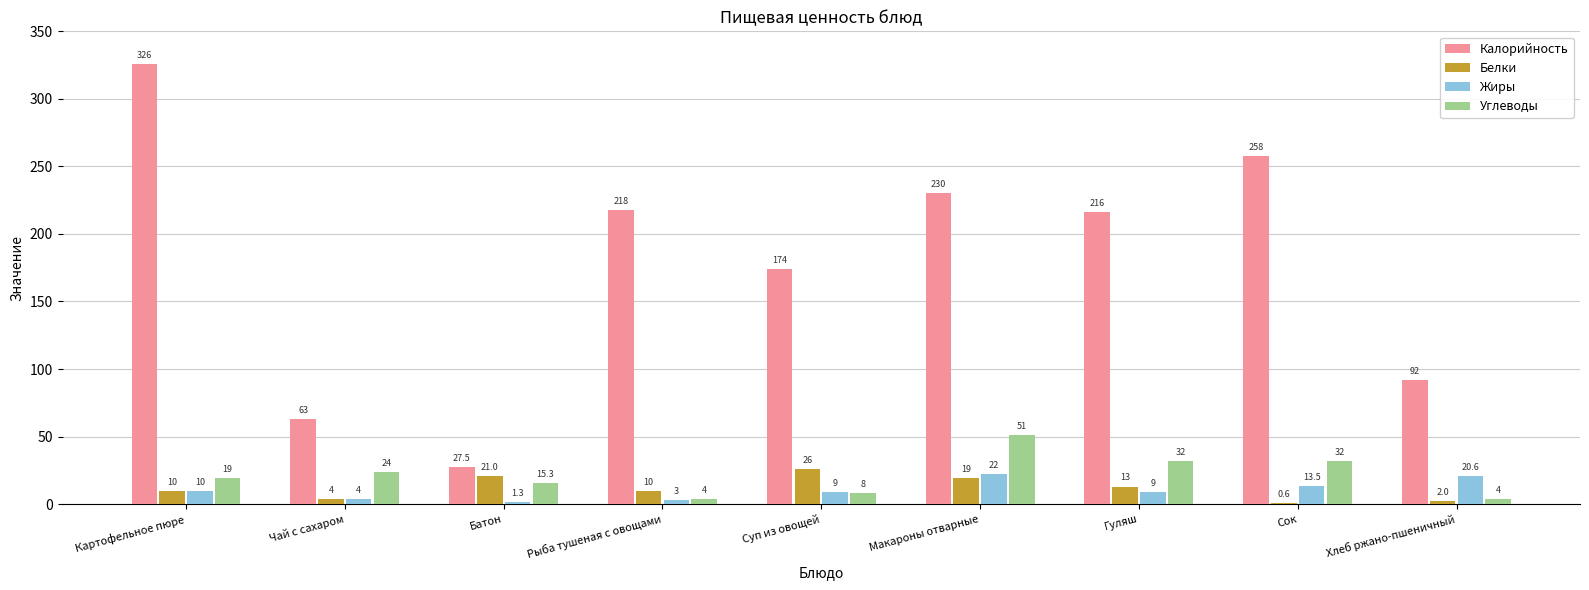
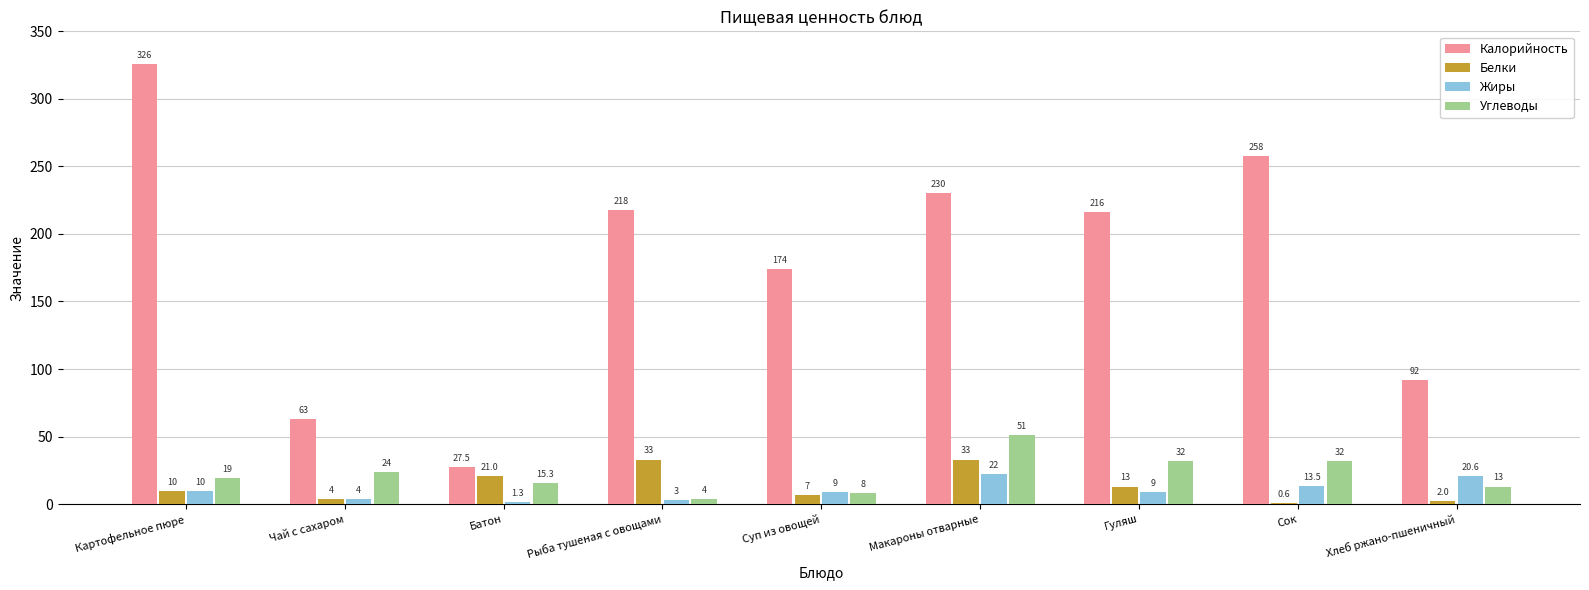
Белки, Рыба тушеная с овощами: 10 -> 33
Белки, Суп из овощей: 26 -> 7
Белки, Макароны отварные: 19 -> 33
Углеводы, Хлеб ржано-пшеничный: 4 -> 13
